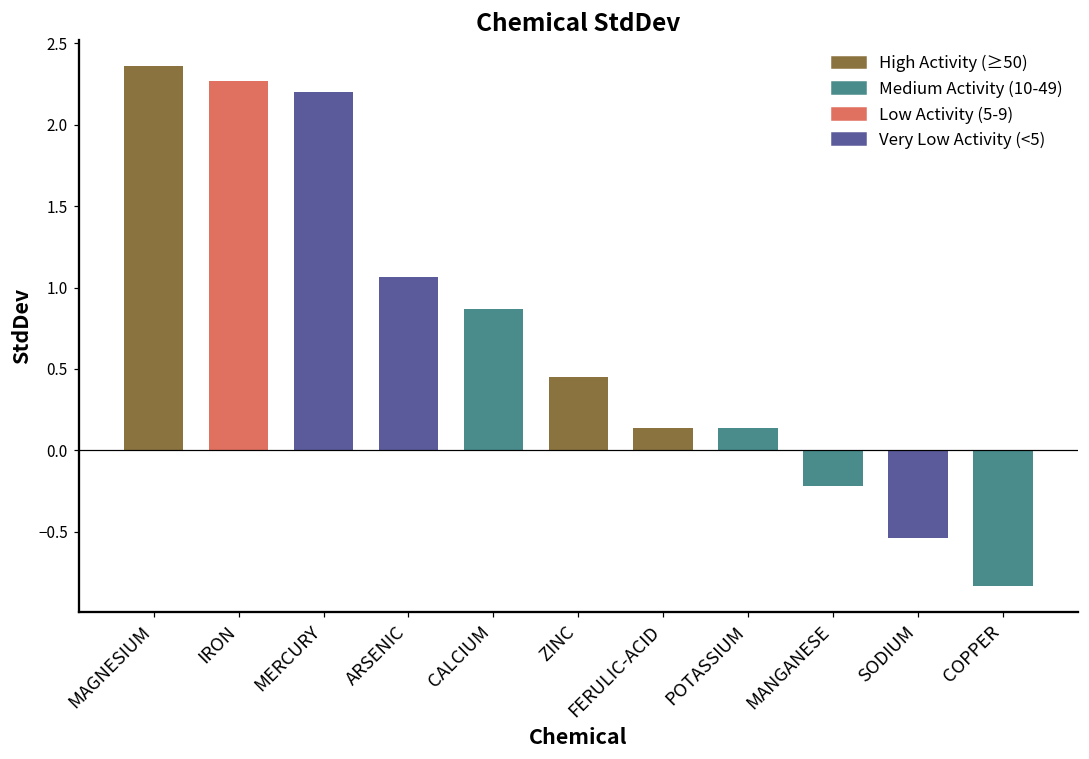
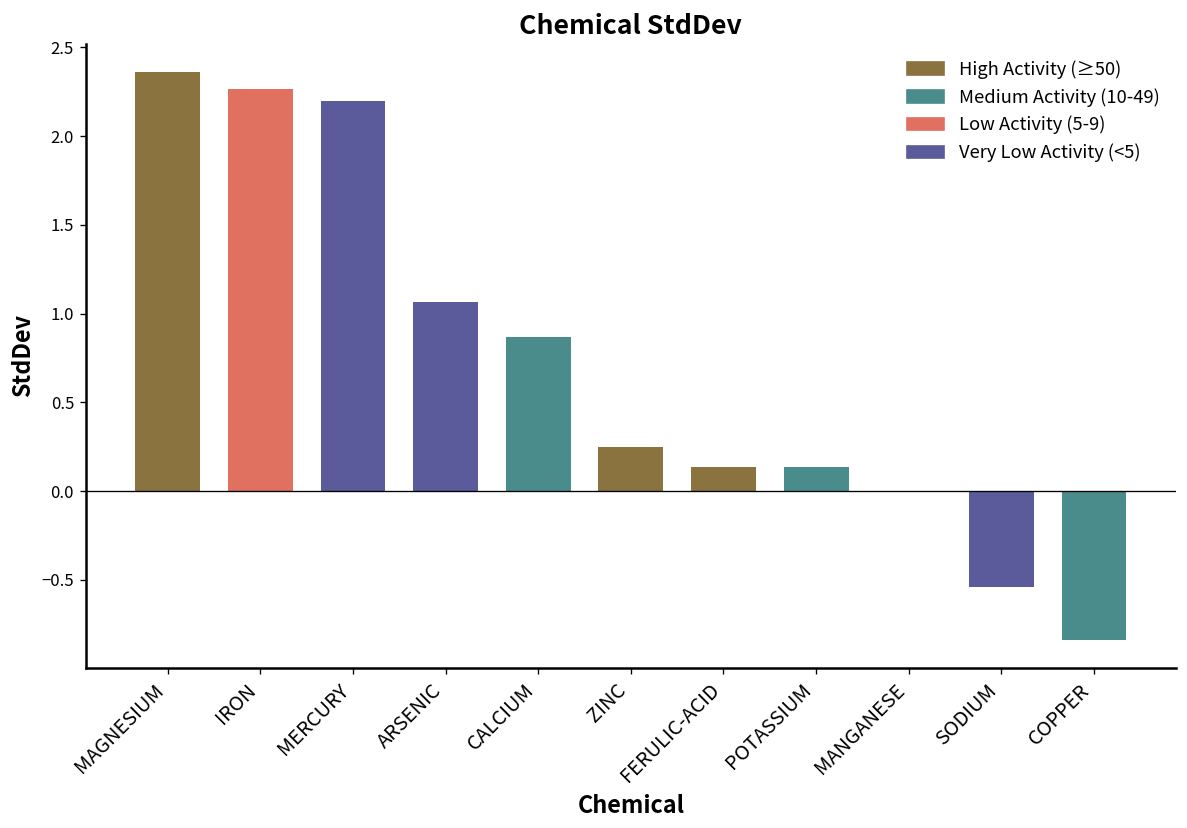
ZINC: 0.45 -> 0.25
MANGANESE: -0.22 -> -0.01
